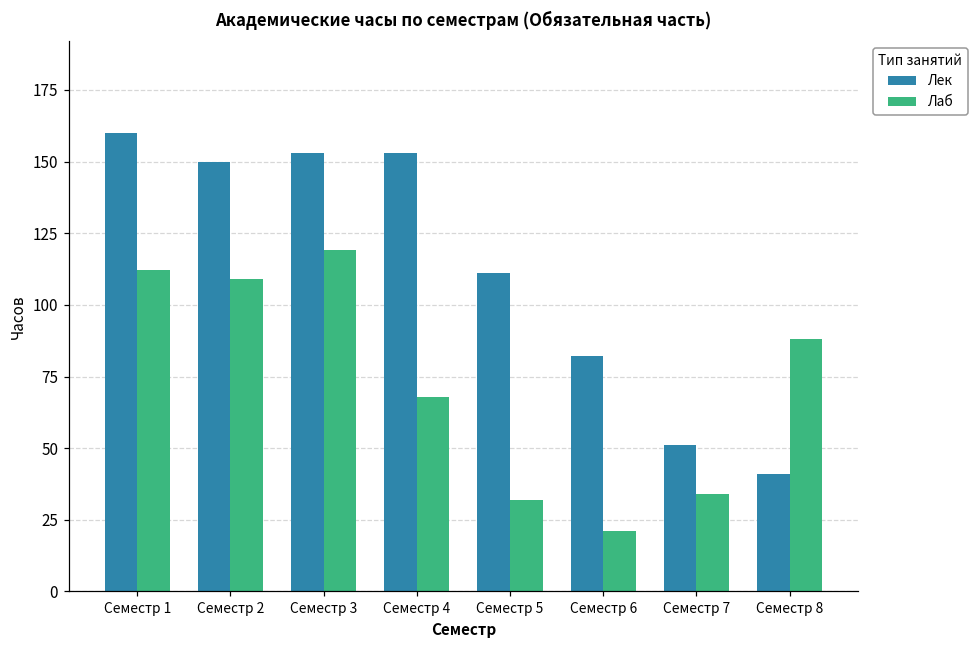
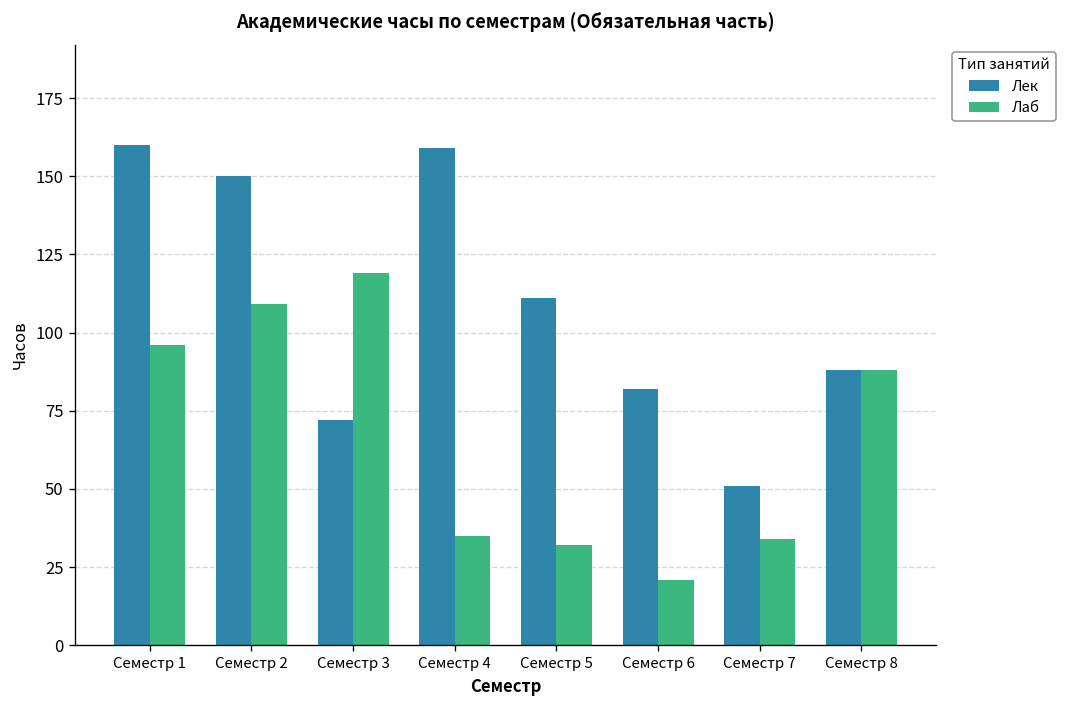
Лаб, Семестр 1: 112 -> 96
Лек, Семестр 3: 153 -> 72
Лек, Семестр 4: 153 -> 159
Лаб, Семестр 4: 68 -> 35
Лек, Семестр 8: 41 -> 88
